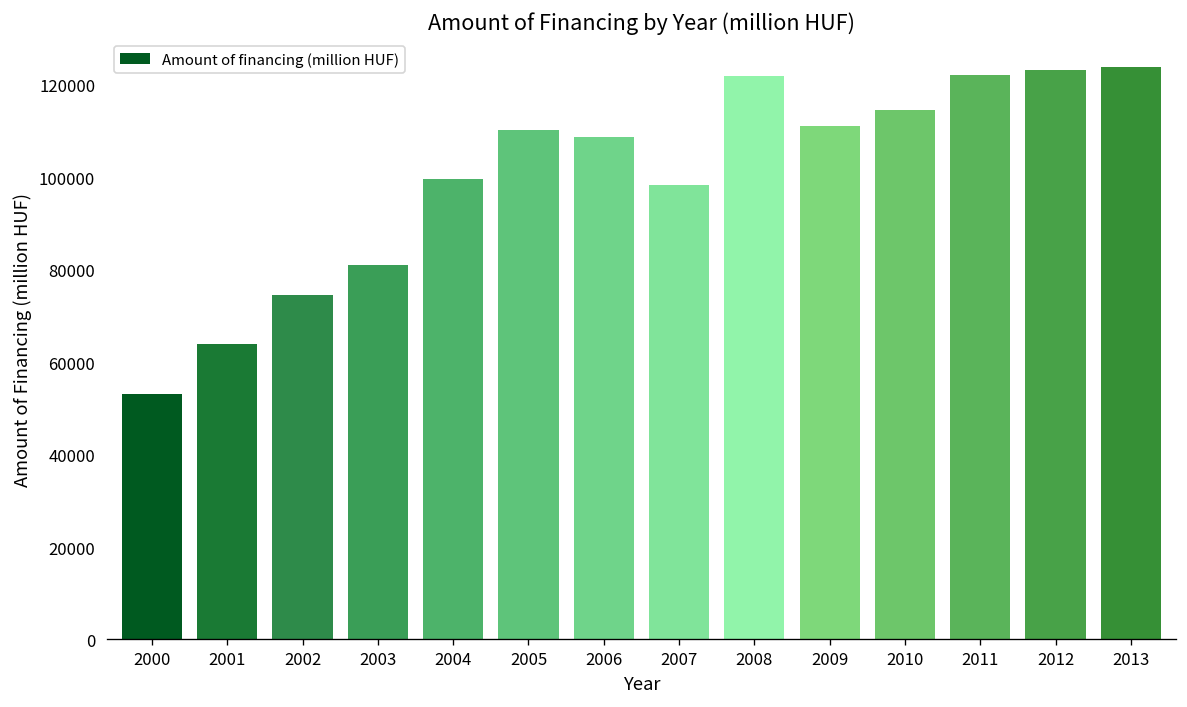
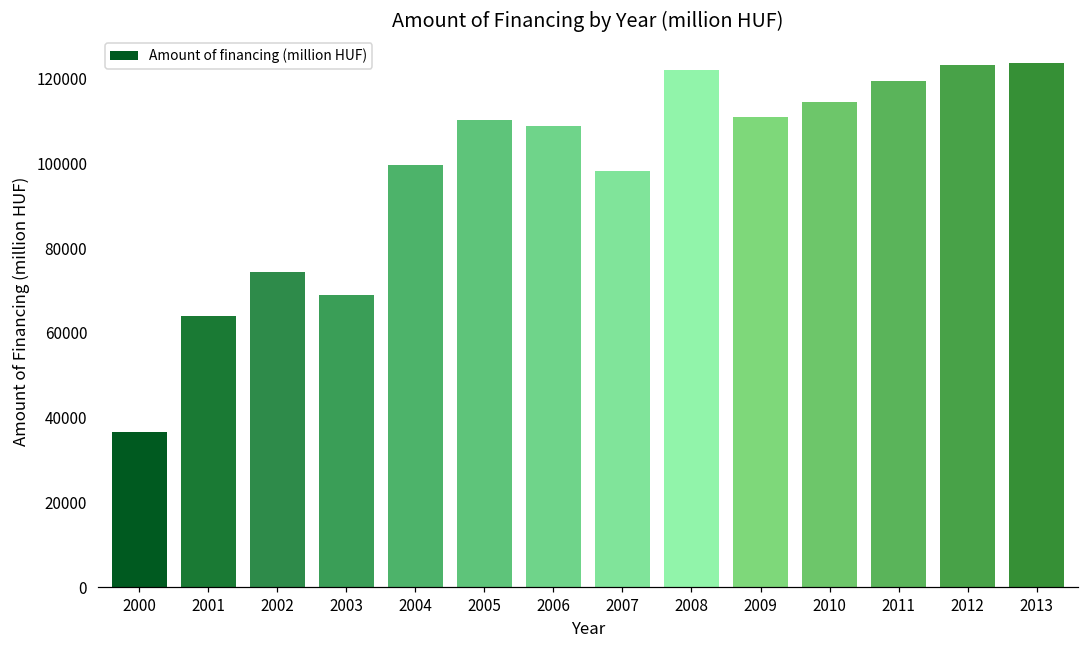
2000: 53000 -> 37000
2003: 81000 -> 69000
2011: 122000 -> 119000
